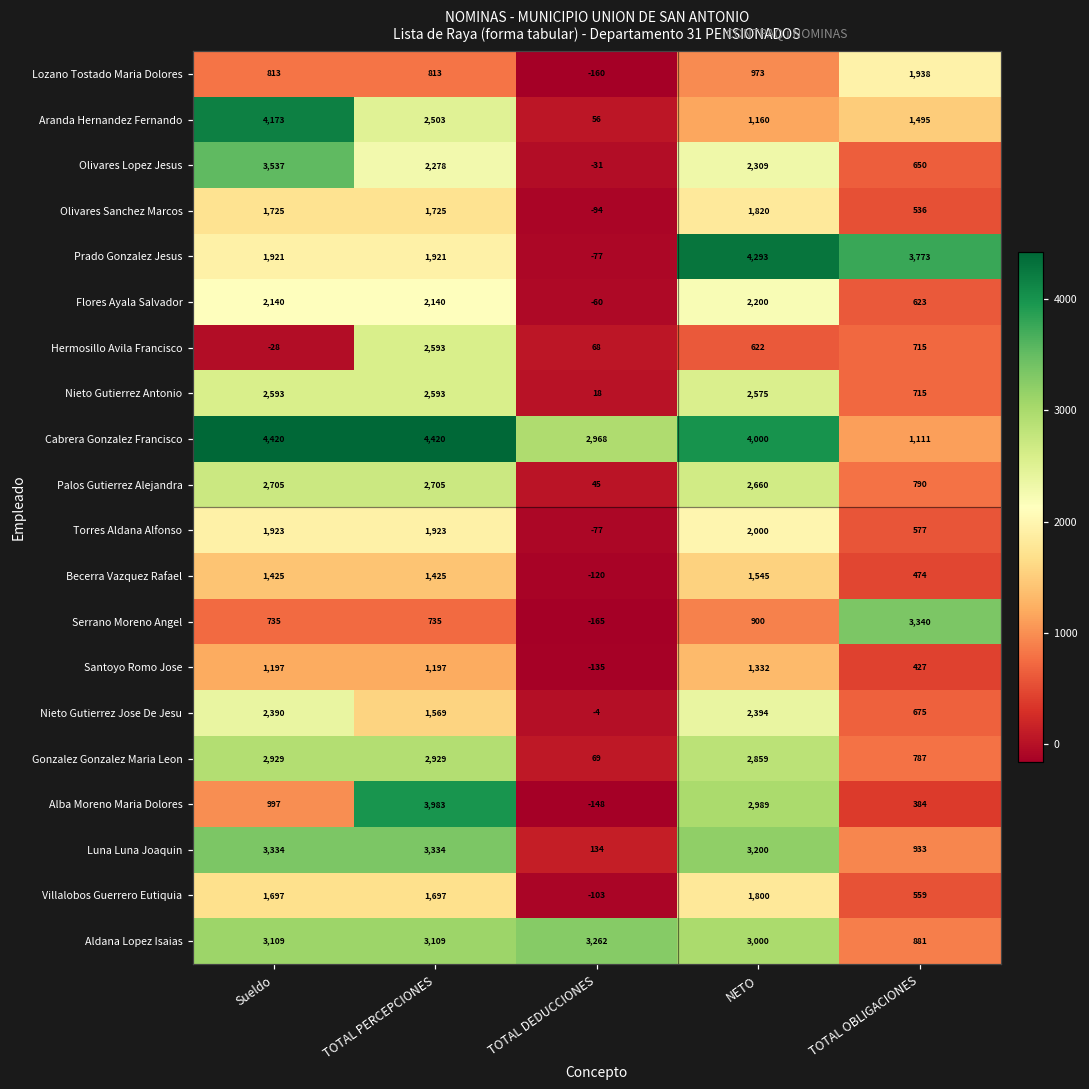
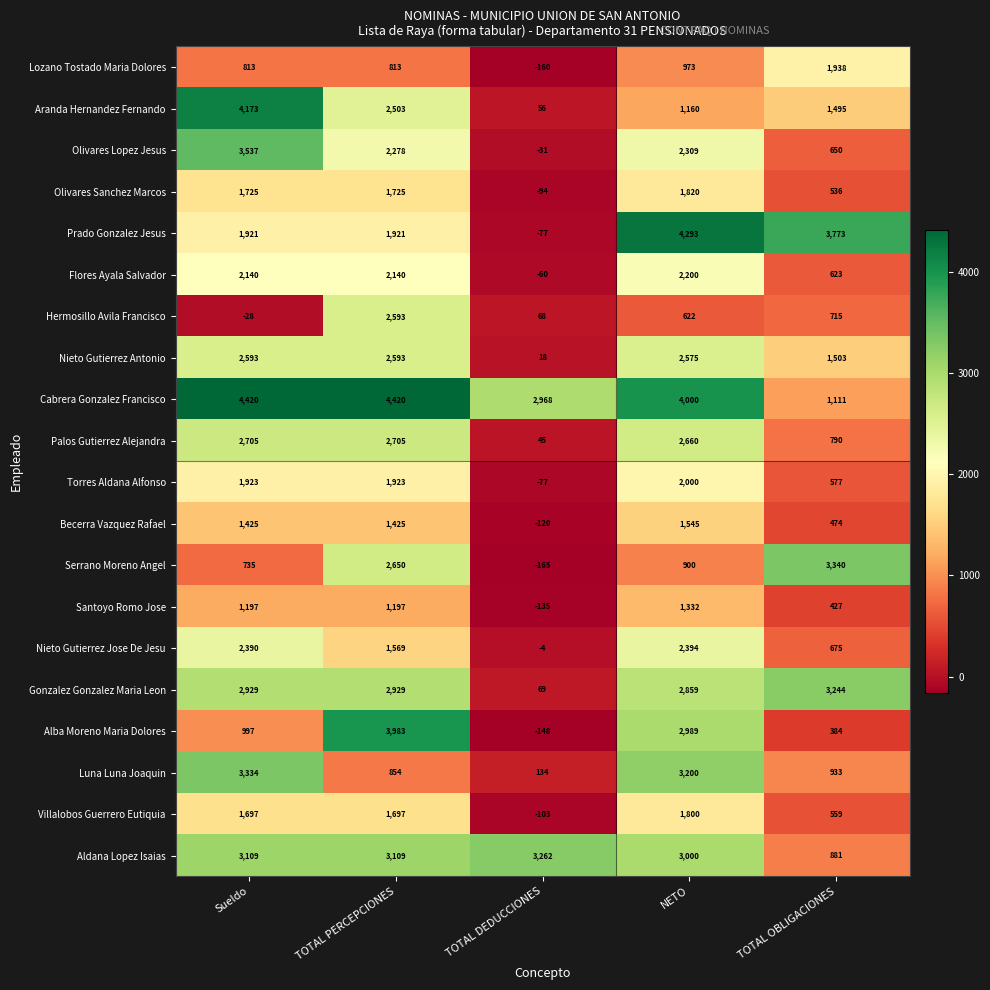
Nieto Gutierrez Antonio, TOTAL OBLIGACIONES: 715 -> 1,503
Serrano Moreno Angel, TOTAL PERCEPCIONES: 735 -> 2,650
Gonzalez Gonzalez Maria Leon, TOTAL OBLIGACIONES: 787 -> 3,244
Luna Luna Joaquin, TOTAL PERCEPCIONES: 3,334 -> 854
